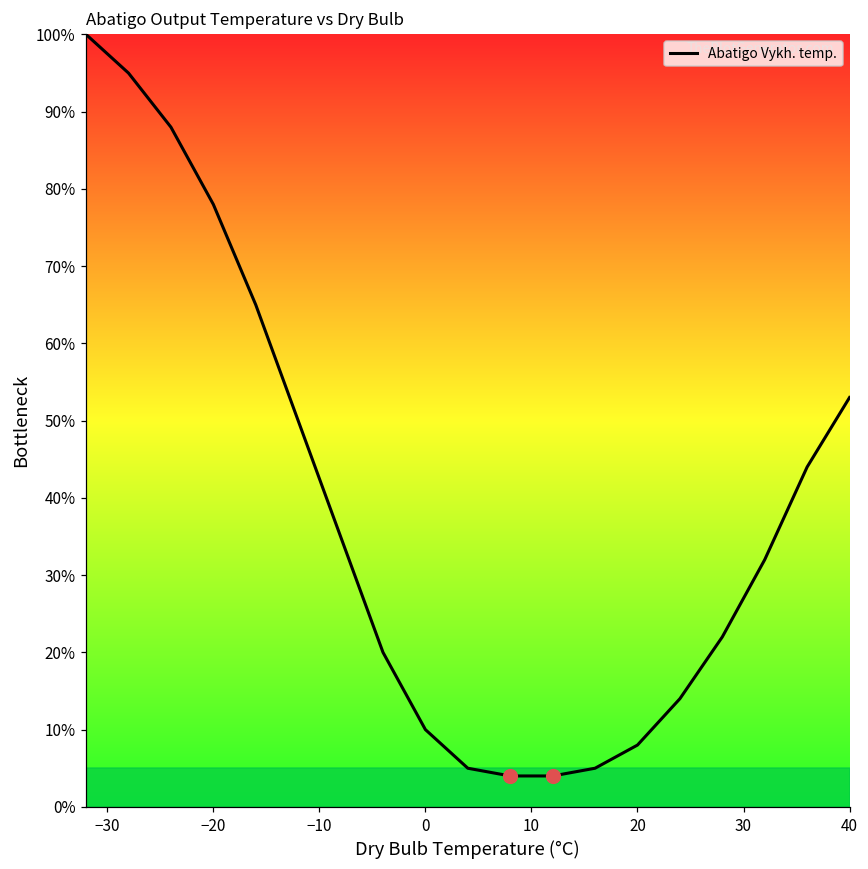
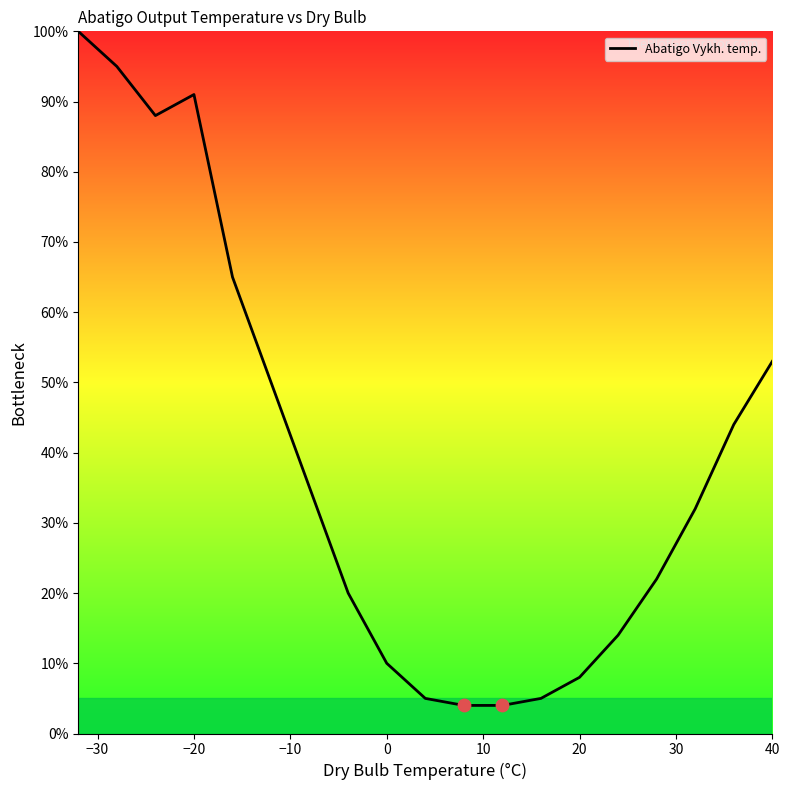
Abatigo Vykh. temp., −20: 78% -> 91%
